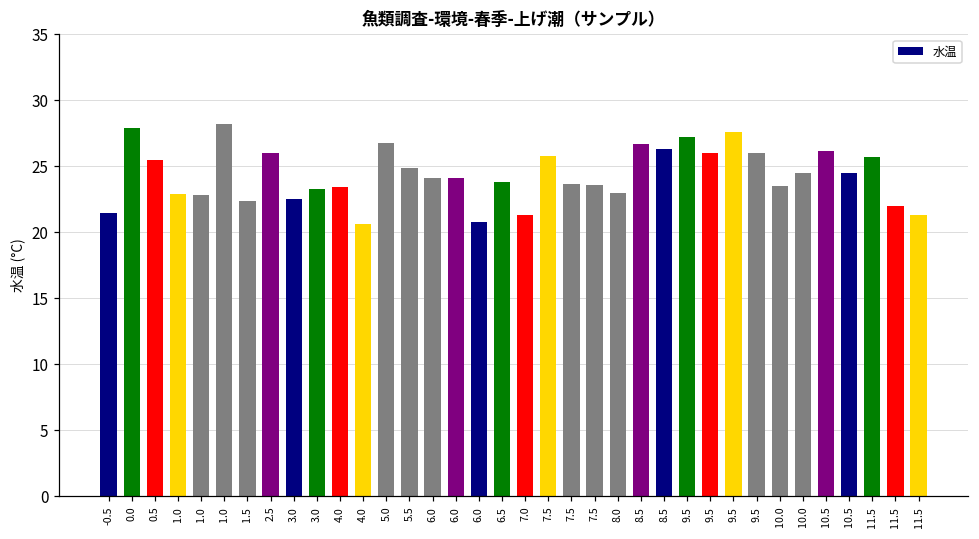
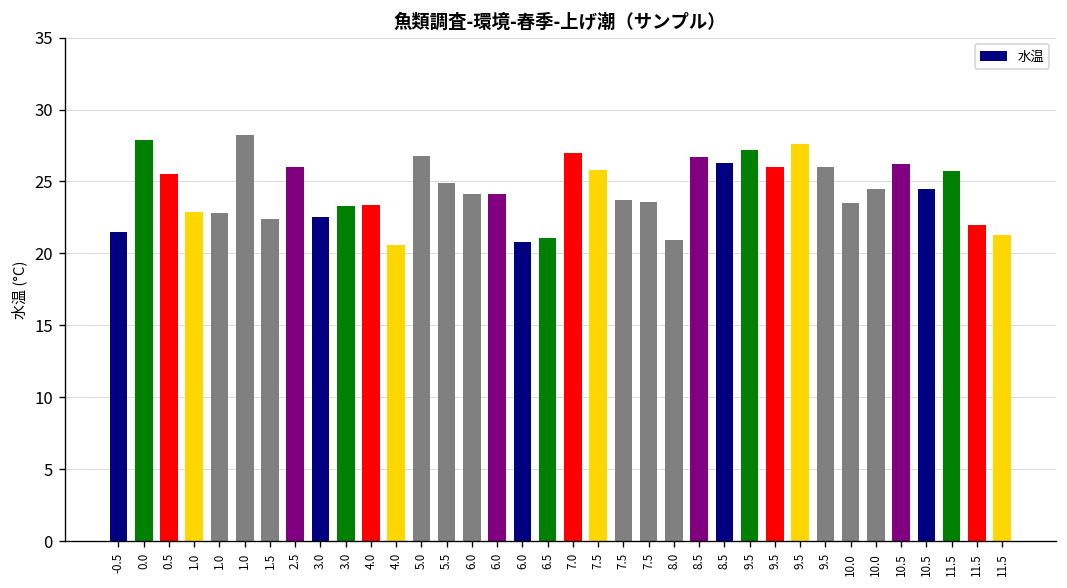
6.5: 23.8 -> 21.1
7.0: 21.3 -> 27.0
8.0: 23.0 -> 20.9
